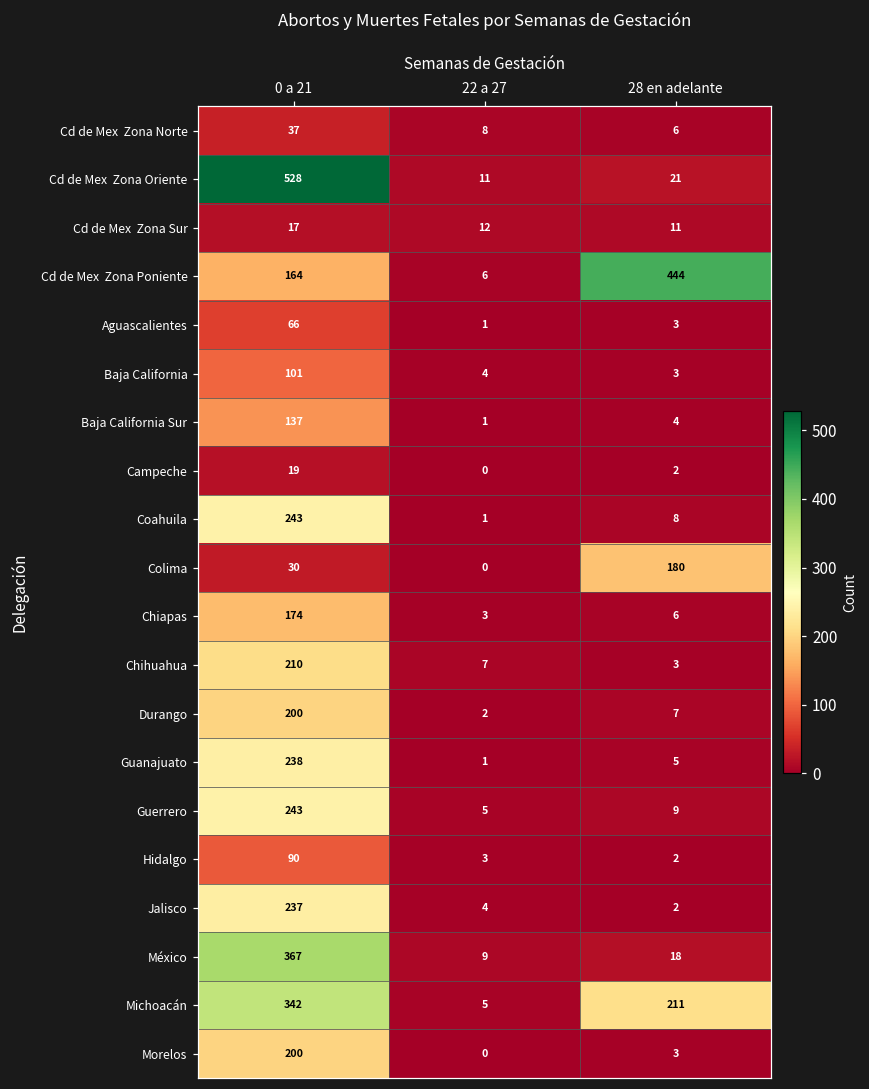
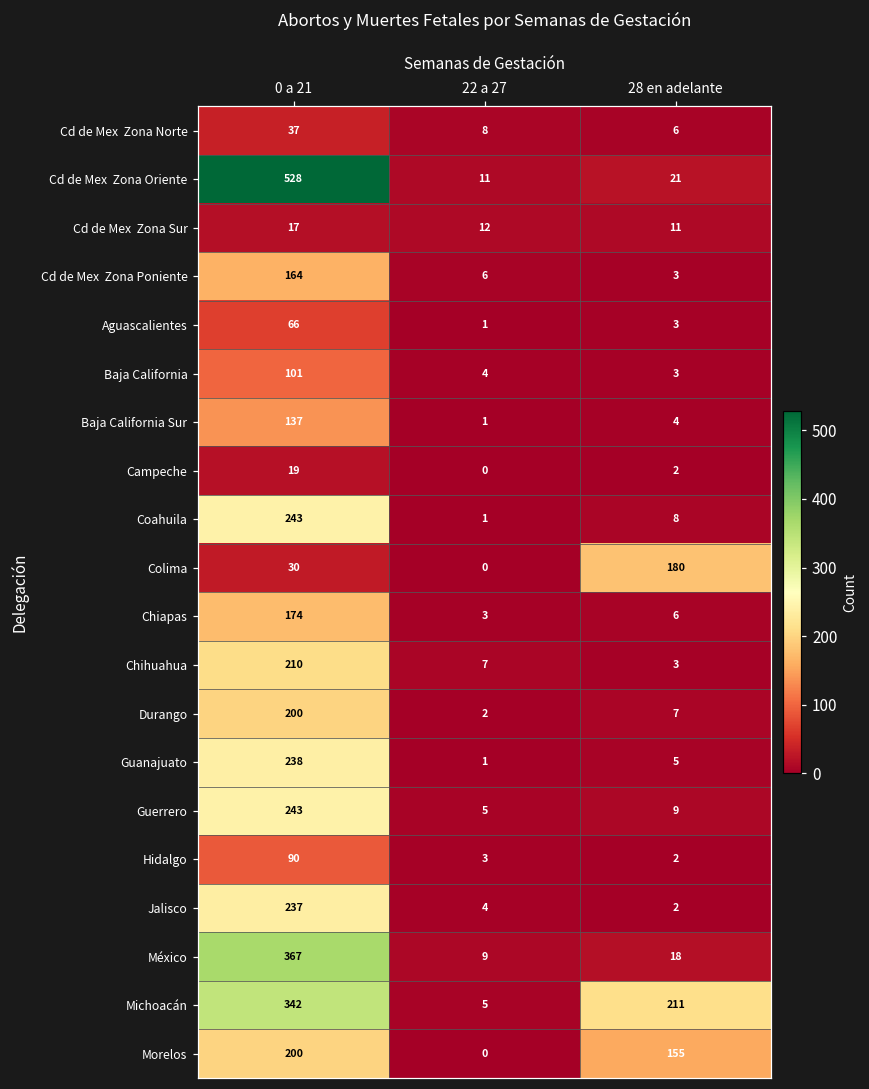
Cd de Mex Zona Poniente, 28 en adelante: 444 -> 3
Morelos, 28 en adelante: 3 -> 155
